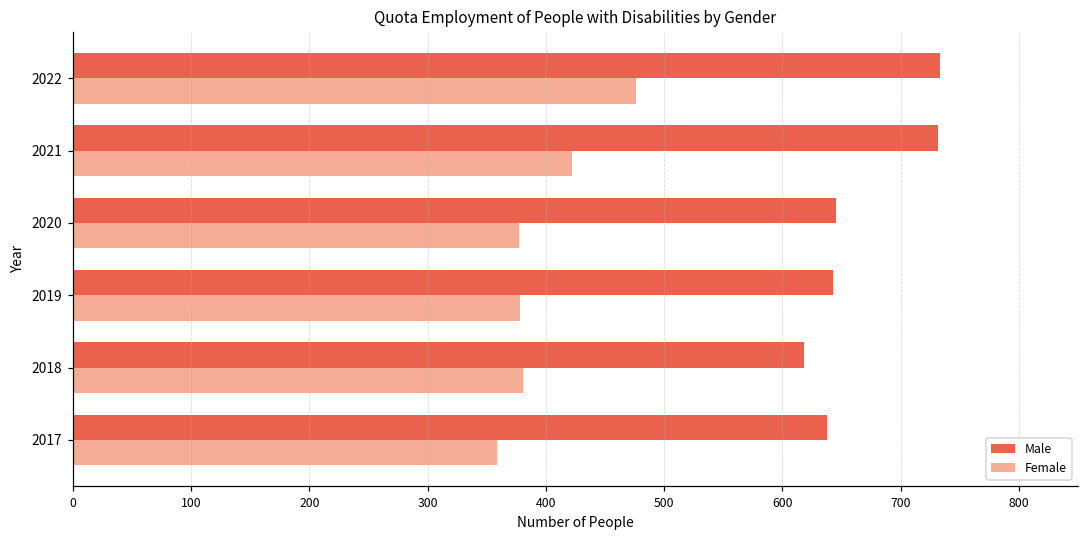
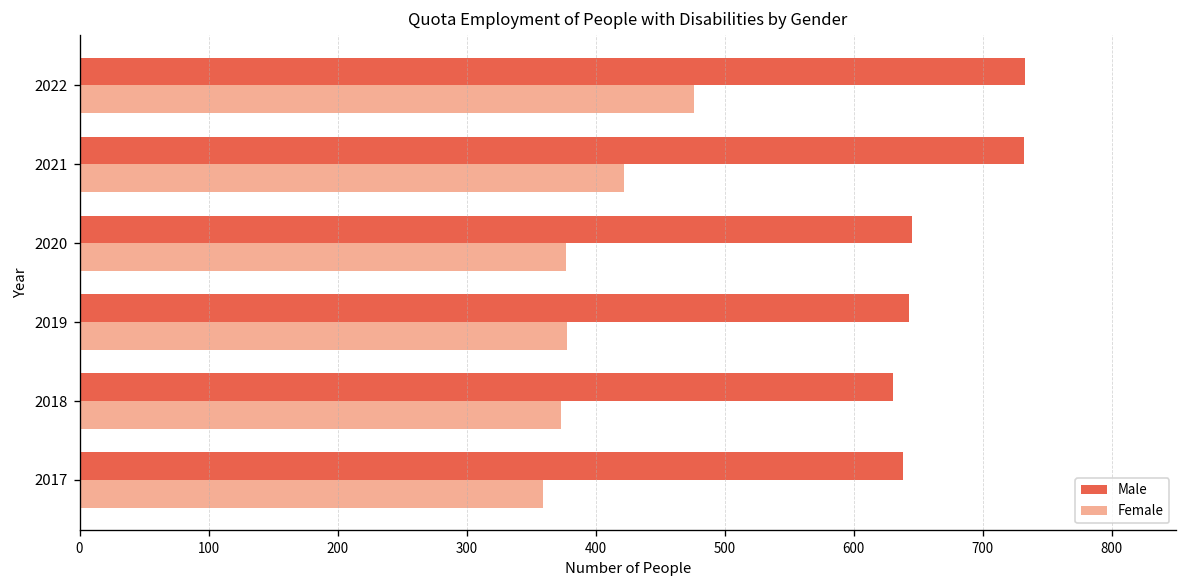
Male, 2018: 618 -> 631
Female, 2018: 381 -> 373
